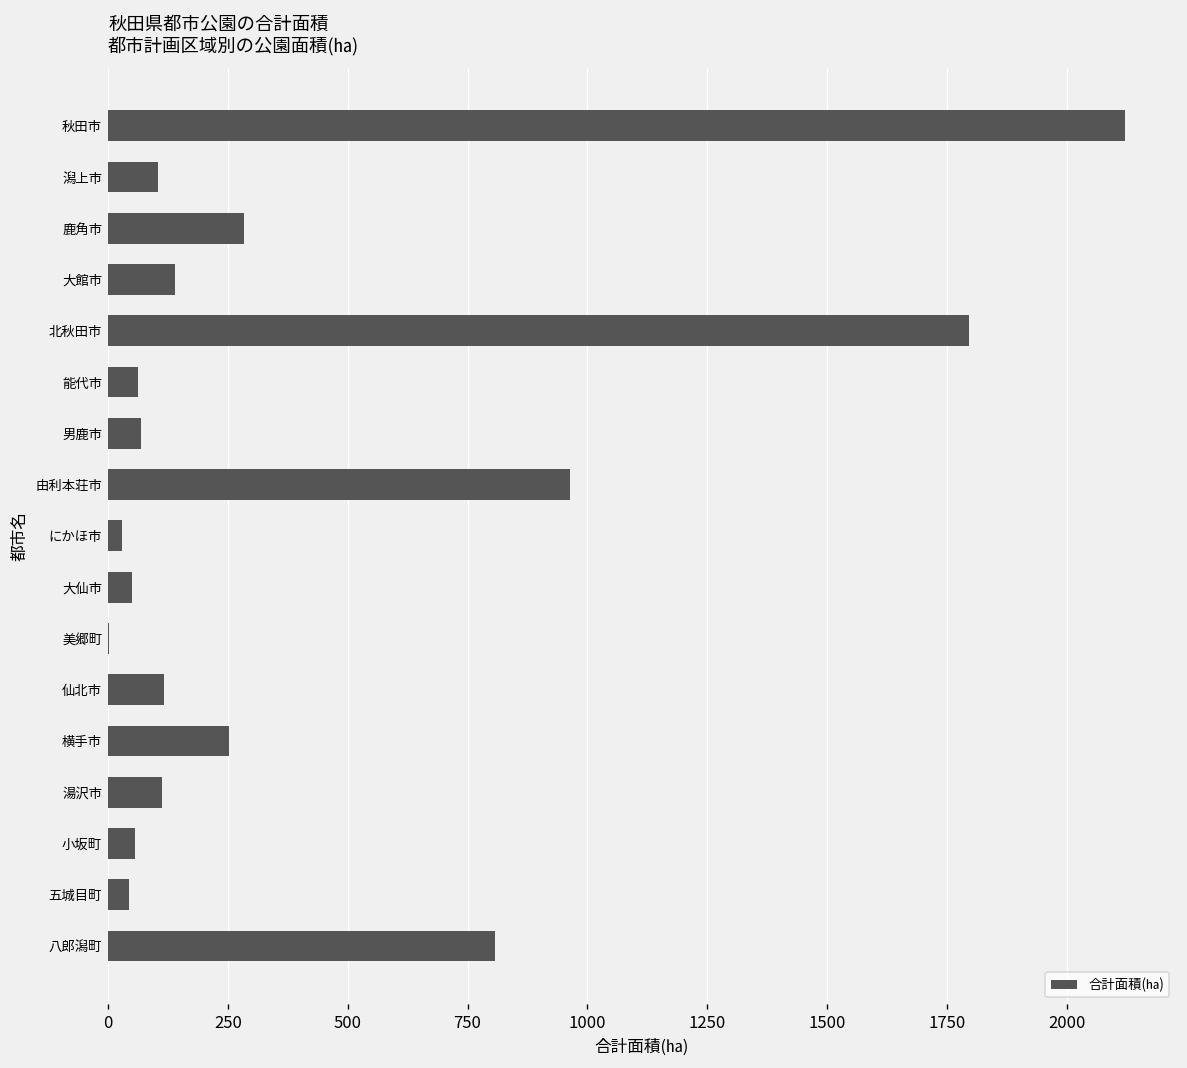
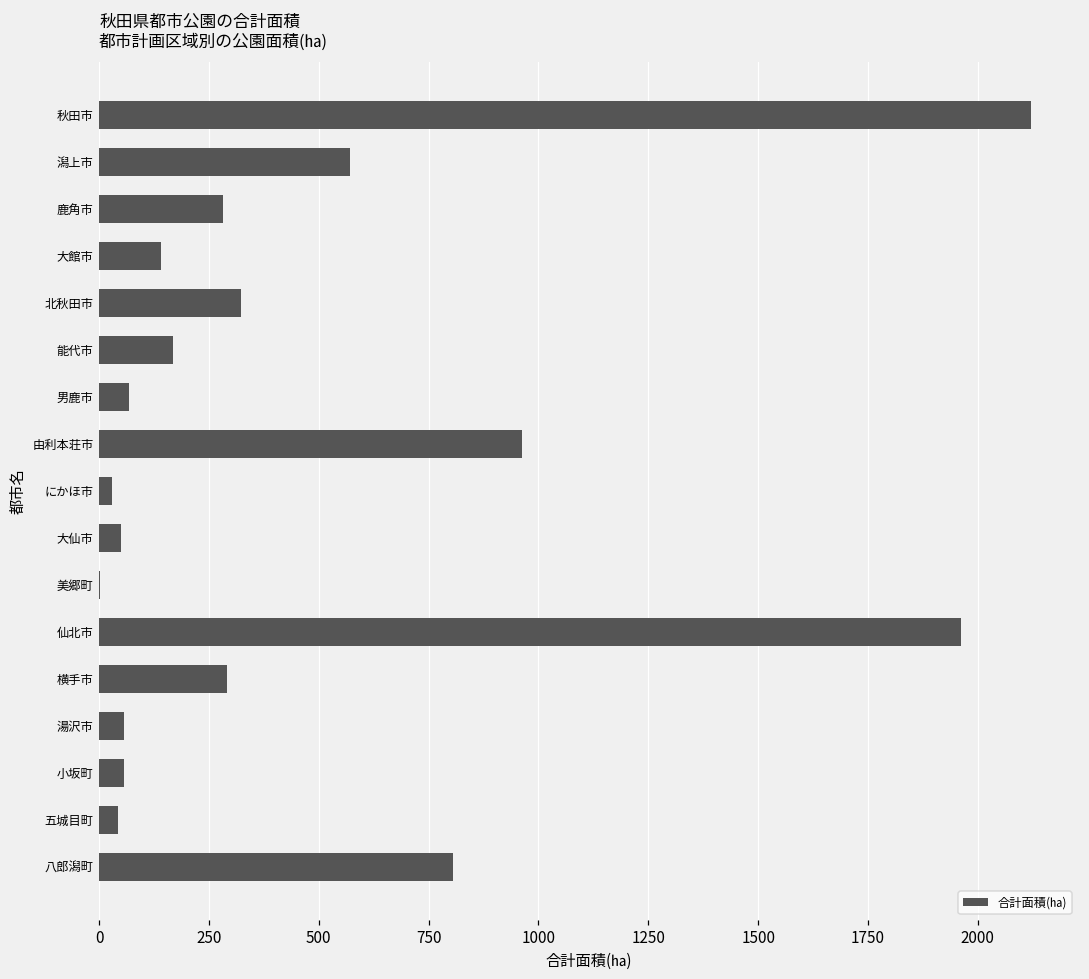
潟上市: 100 -> 570
北秋田市: 1800 -> 320
能代市: 60 -> 170
仙北市: 120 -> 1960
横手市: 250 -> 290
湯沢市: 110 -> 60
